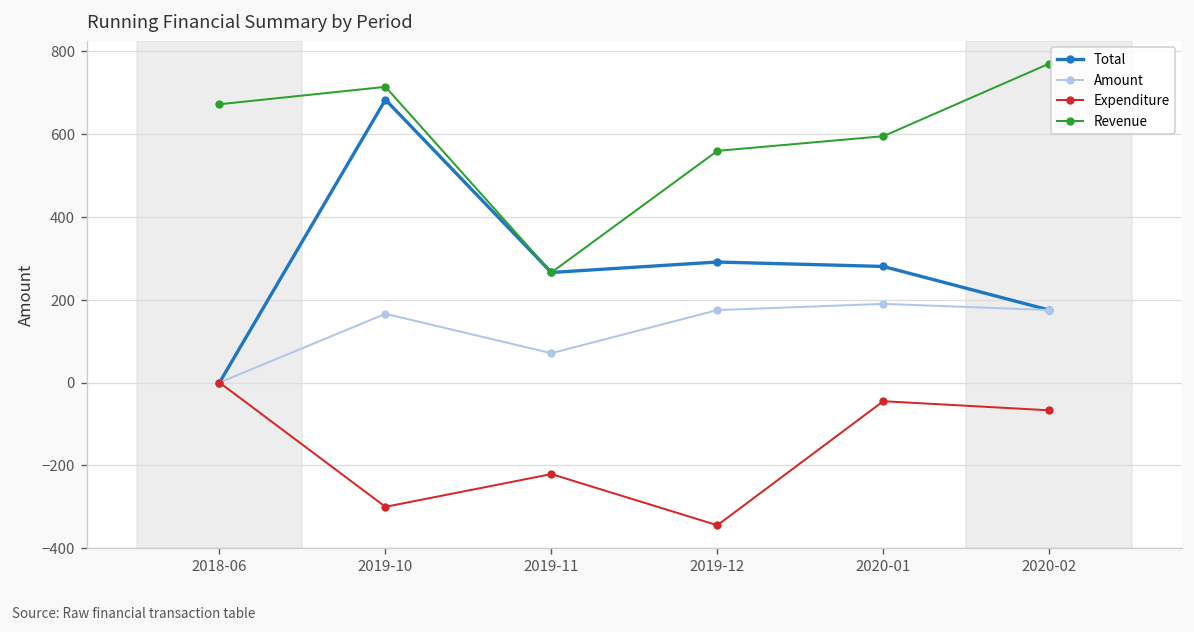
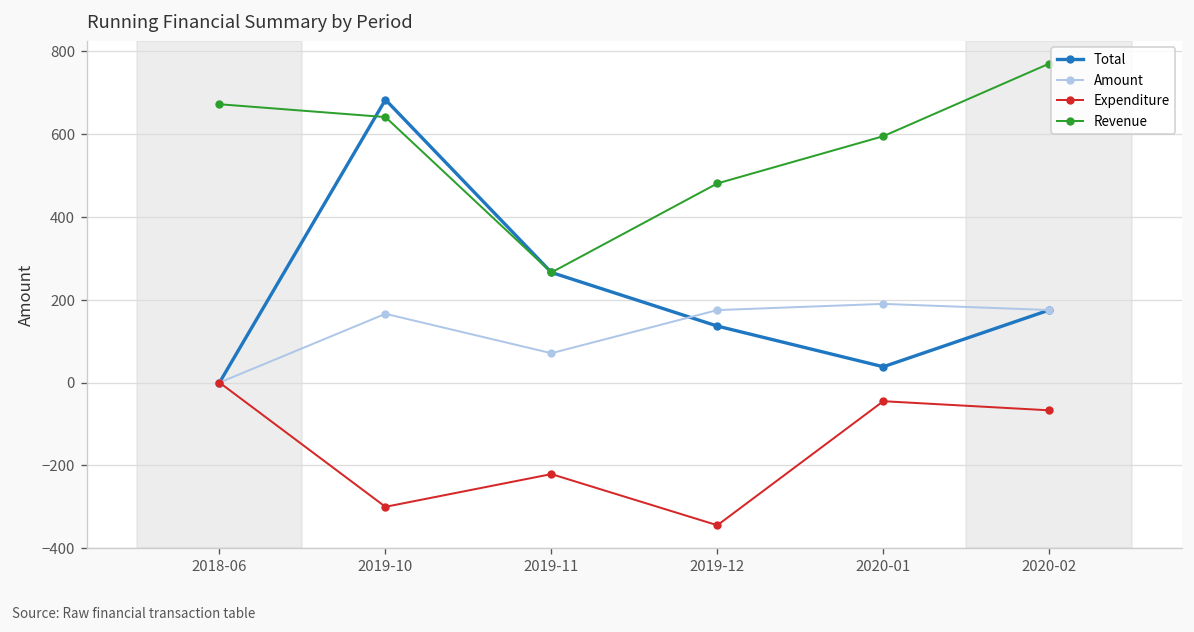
Revenue, 2019-10: 710 -> 640
Total, 2019-12: 290 -> 140
Revenue, 2019-12: 560 -> 480
Total, 2020-01: 280 -> 40
